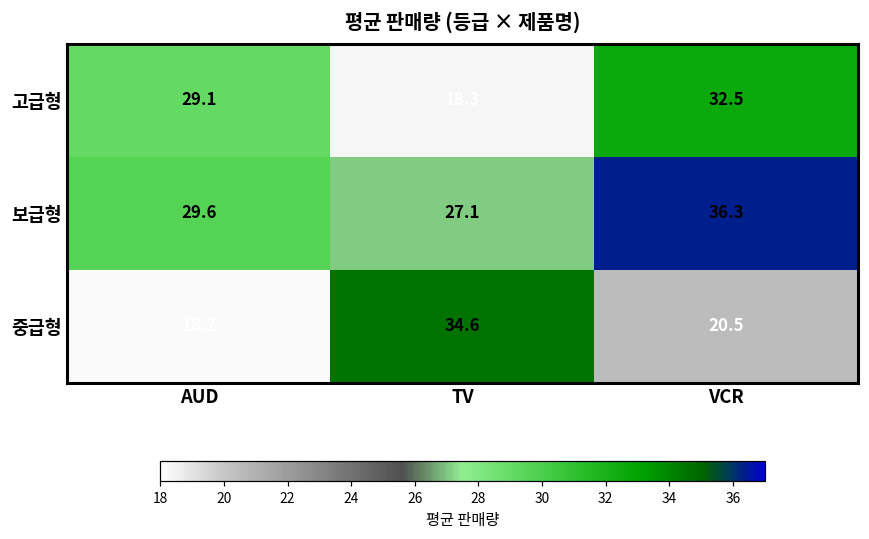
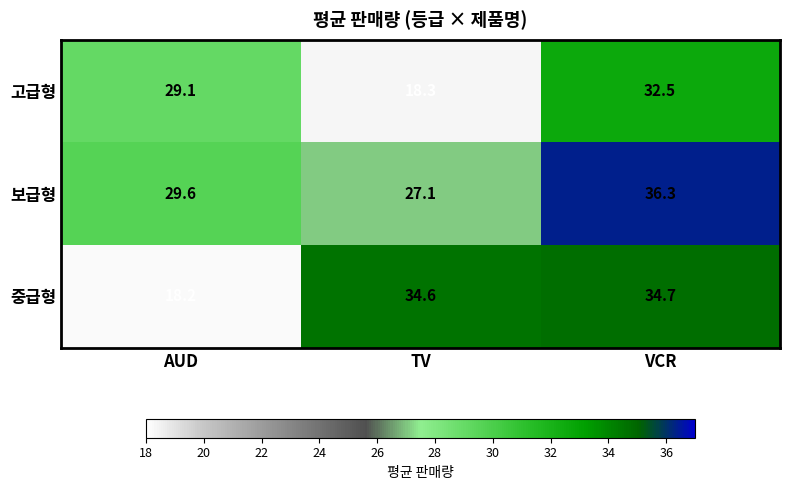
중급형, VCR: 20.5 -> 34.7
